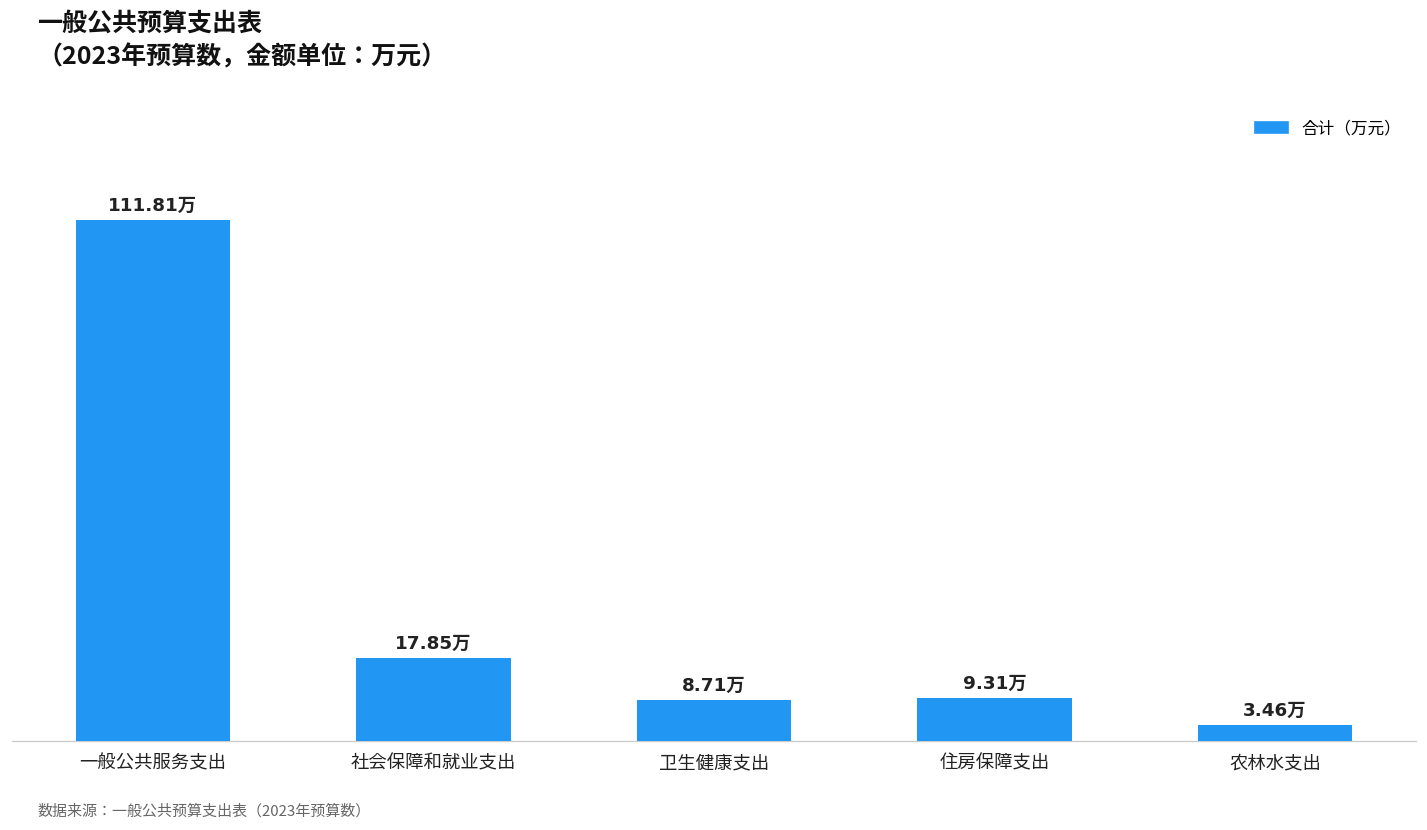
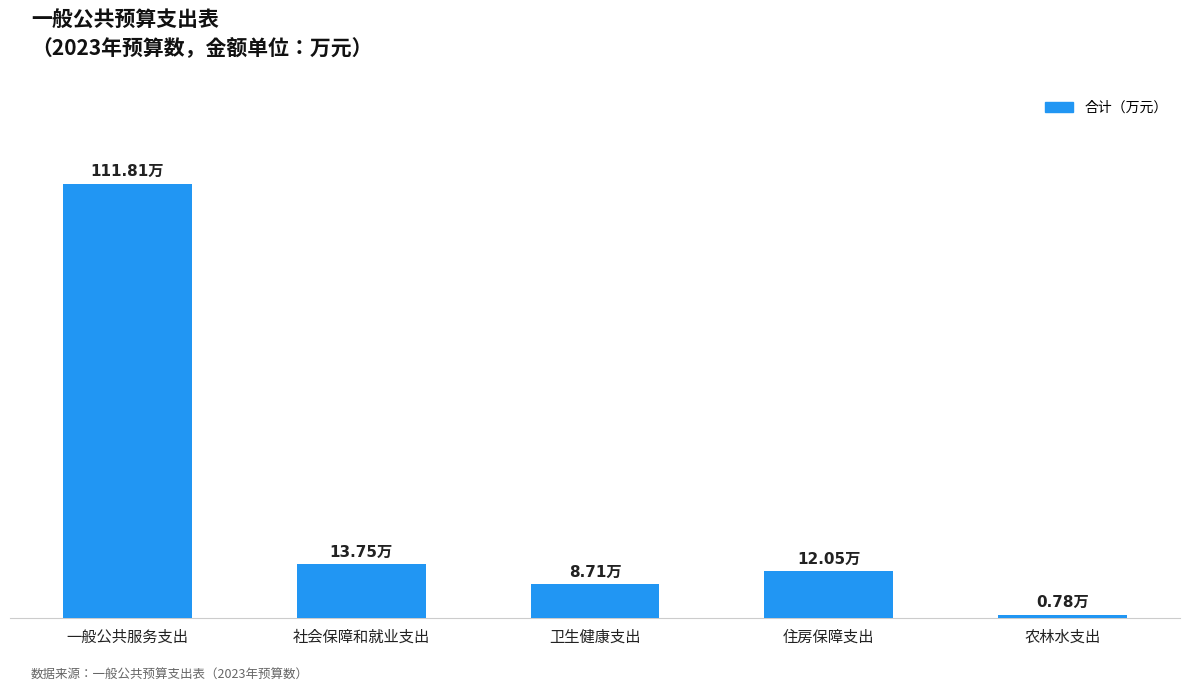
社会保障和就业支出: 17.85万 -> 13.75万
住房保障支出: 9.31万 -> 12.05万
农林水支出: 3.46万 -> 0.78万
